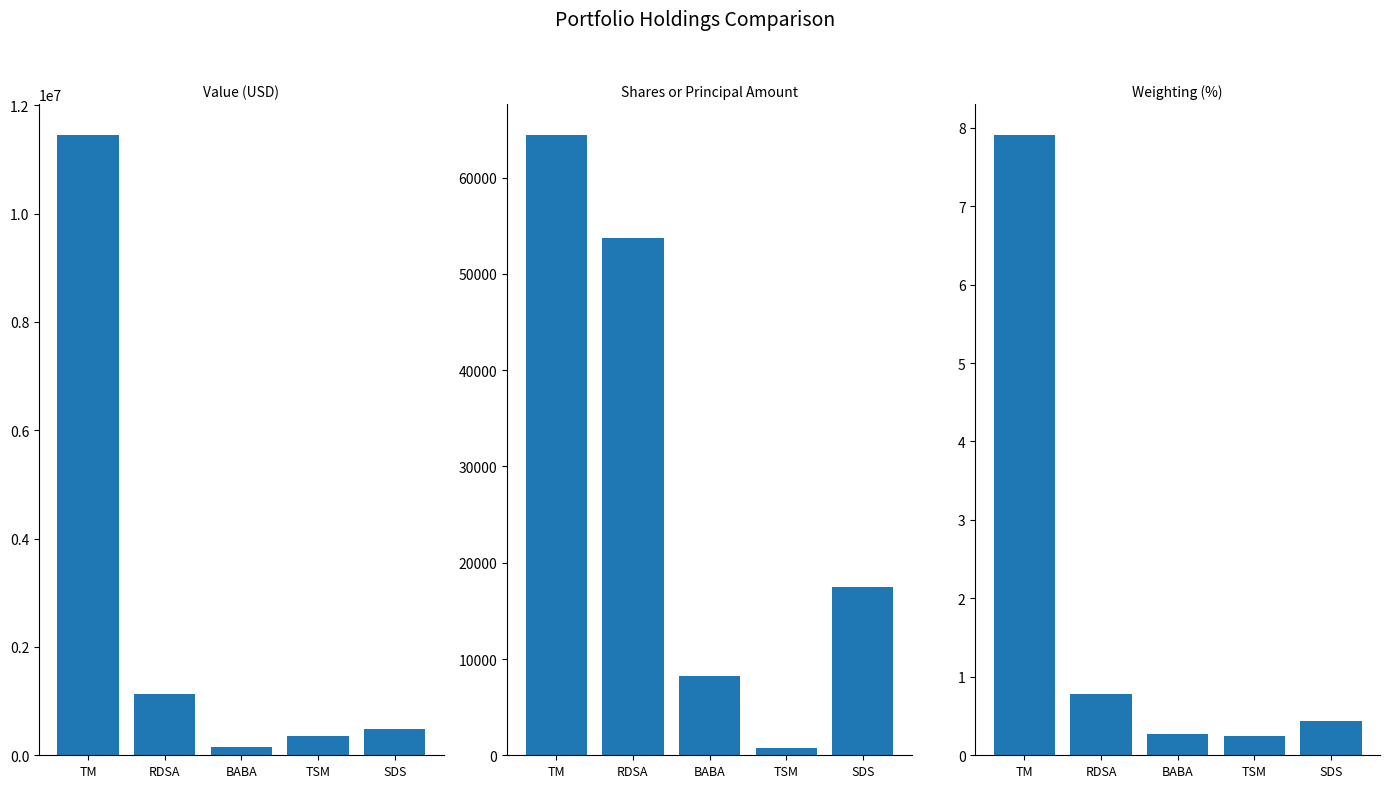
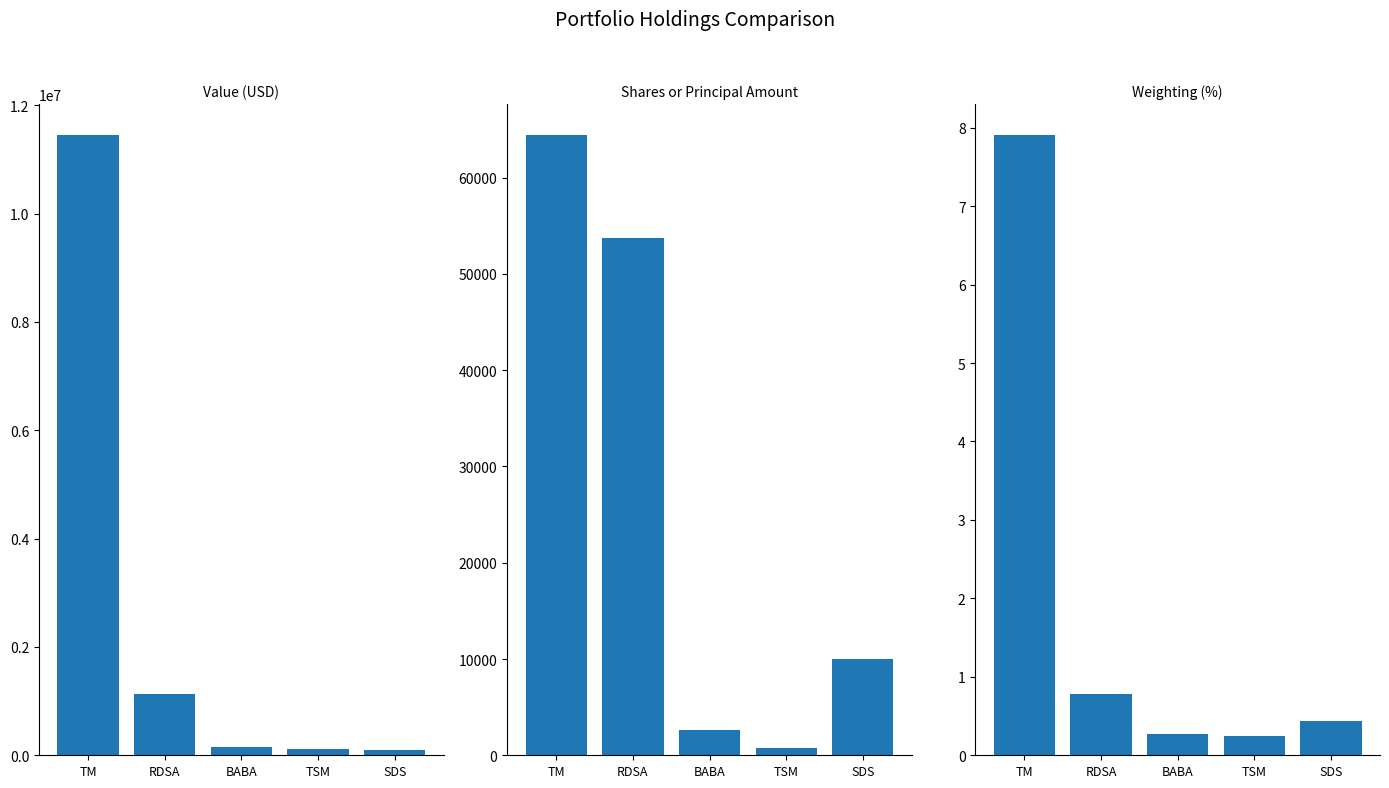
Value (USD), TSM: 400000 -> 100000
Value (USD), SDS: 500000 -> 100000
Shares or Principal Amount, BABA: 8000 -> 3000
Shares or Principal Amount, SDS: 17000 -> 10000
